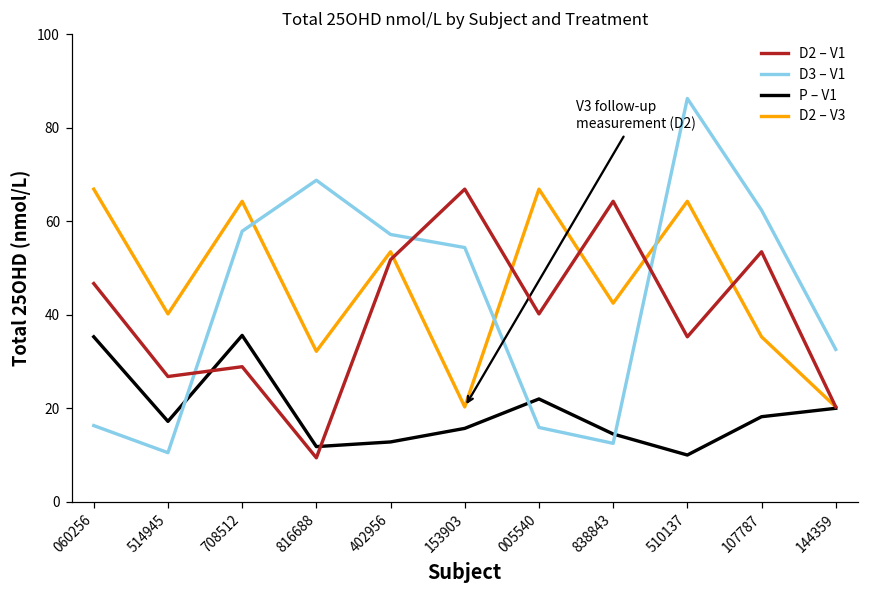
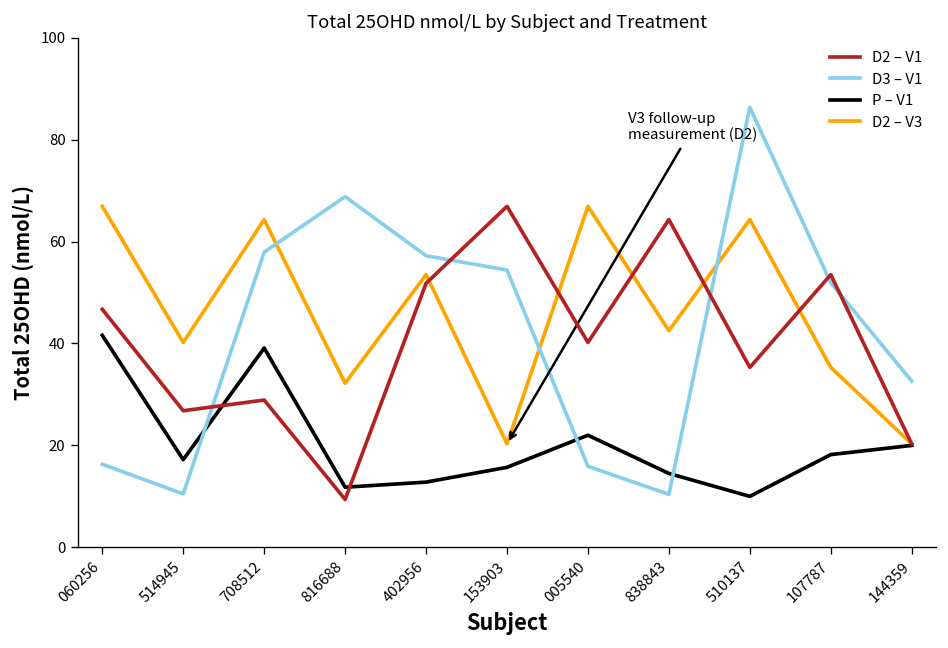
P – V1, 060256: 35 -> 42
P – V1, 708512: 36 -> 39
D3 – V1, 838843: 13 -> 10
D3 – V1, 107787: 62 -> 52
